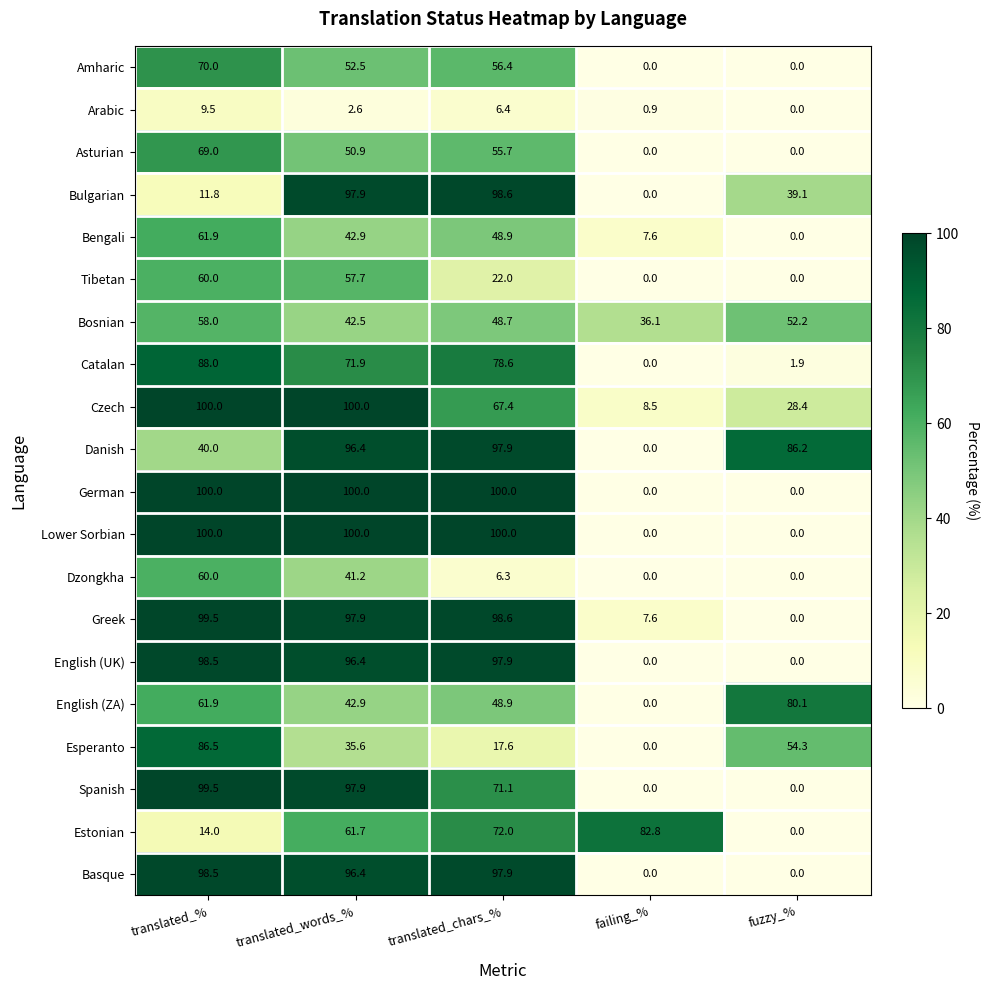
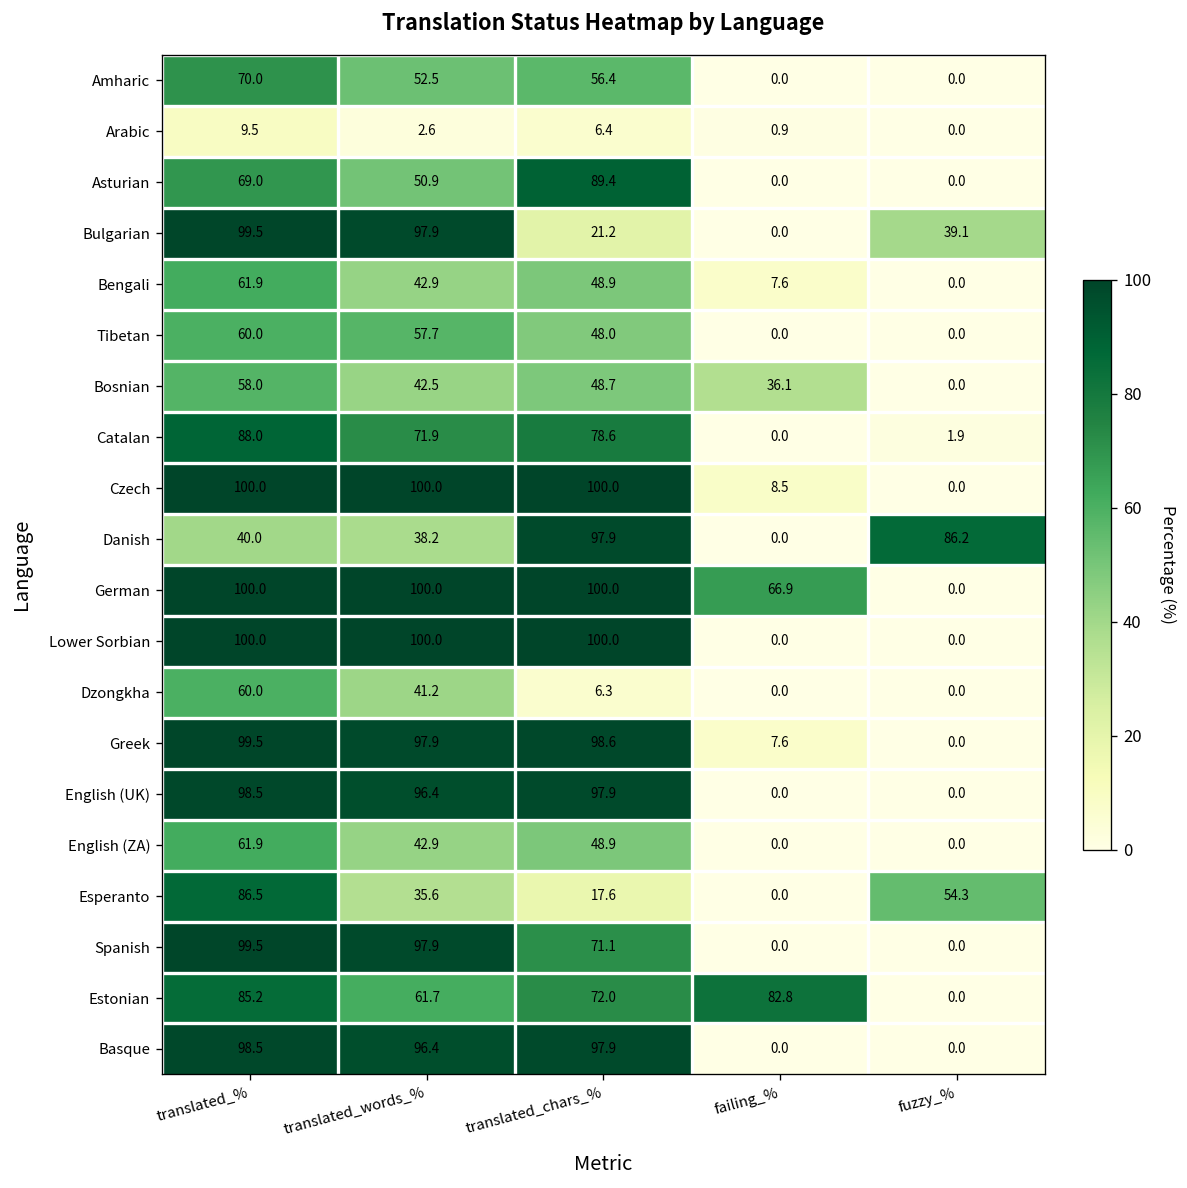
Asturian, translated_chars_%: 55.7 -> 89.4
Bulgarian, translated_%: 11.8 -> 99.5
Bulgarian, translated_chars_%: 98.6 -> 21.2
Tibetan, translated_chars_%: 22.0 -> 48.0
Bosnian, fuzzy_%: 52.2 -> 0.0
Czech, translated_chars_%: 67.4 -> 100.0
Czech, fuzzy_%: 28.4 -> 0.0
Danish, translated_words_%: 96.4 -> 38.2
German, failing_%: 0.0 -> 66.9
English (ZA), fuzzy_%: 80.1 -> 0.0
Estonian, translated_%: 14.0 -> 85.2
